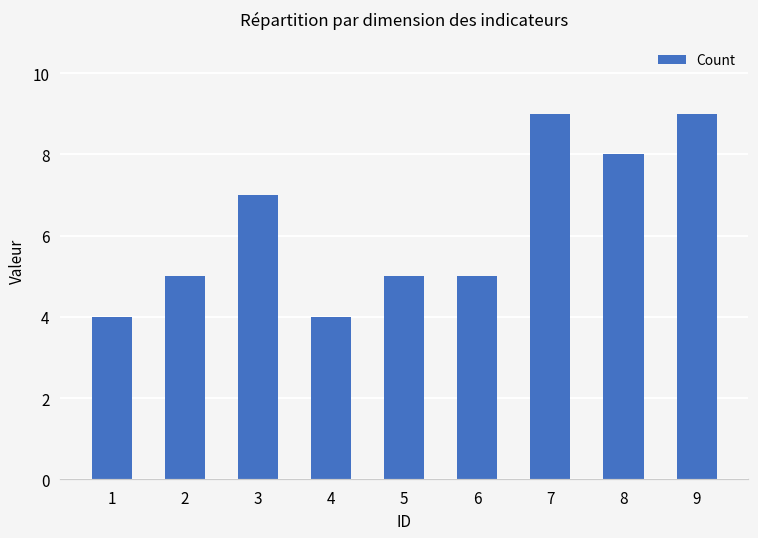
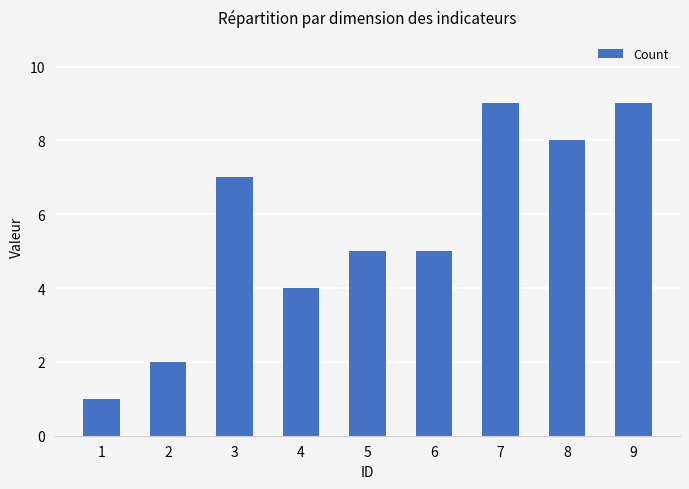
1: 4 -> 1
2: 5 -> 2
